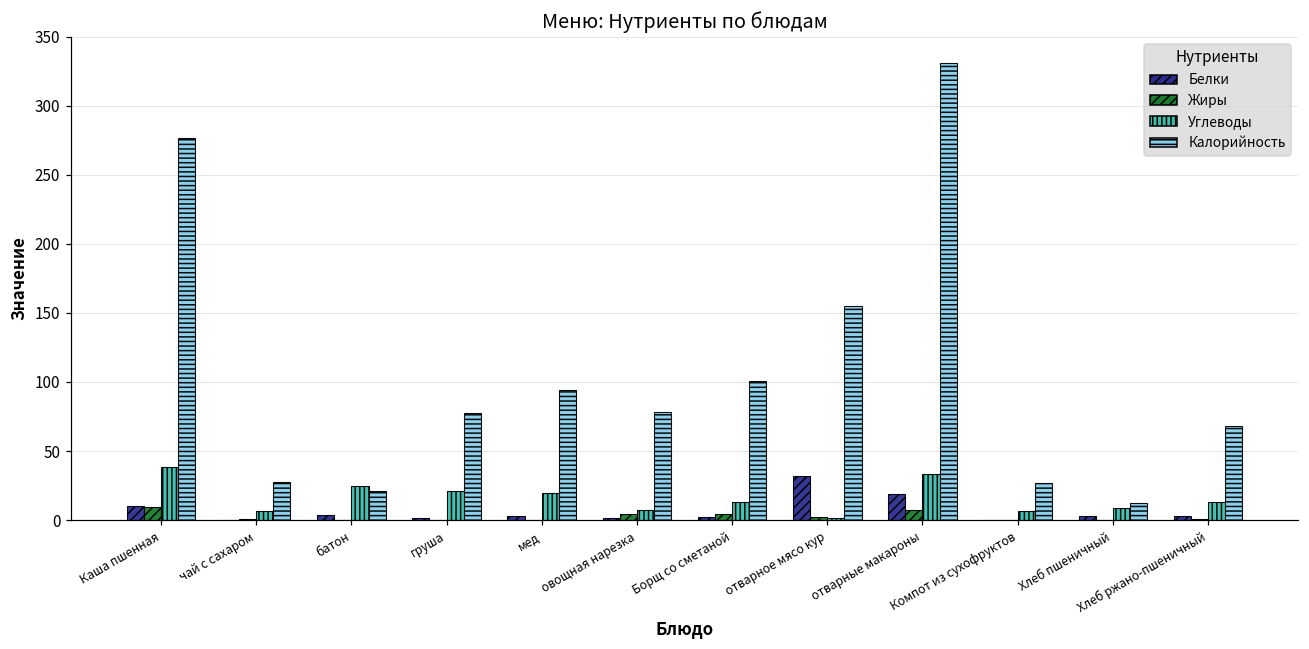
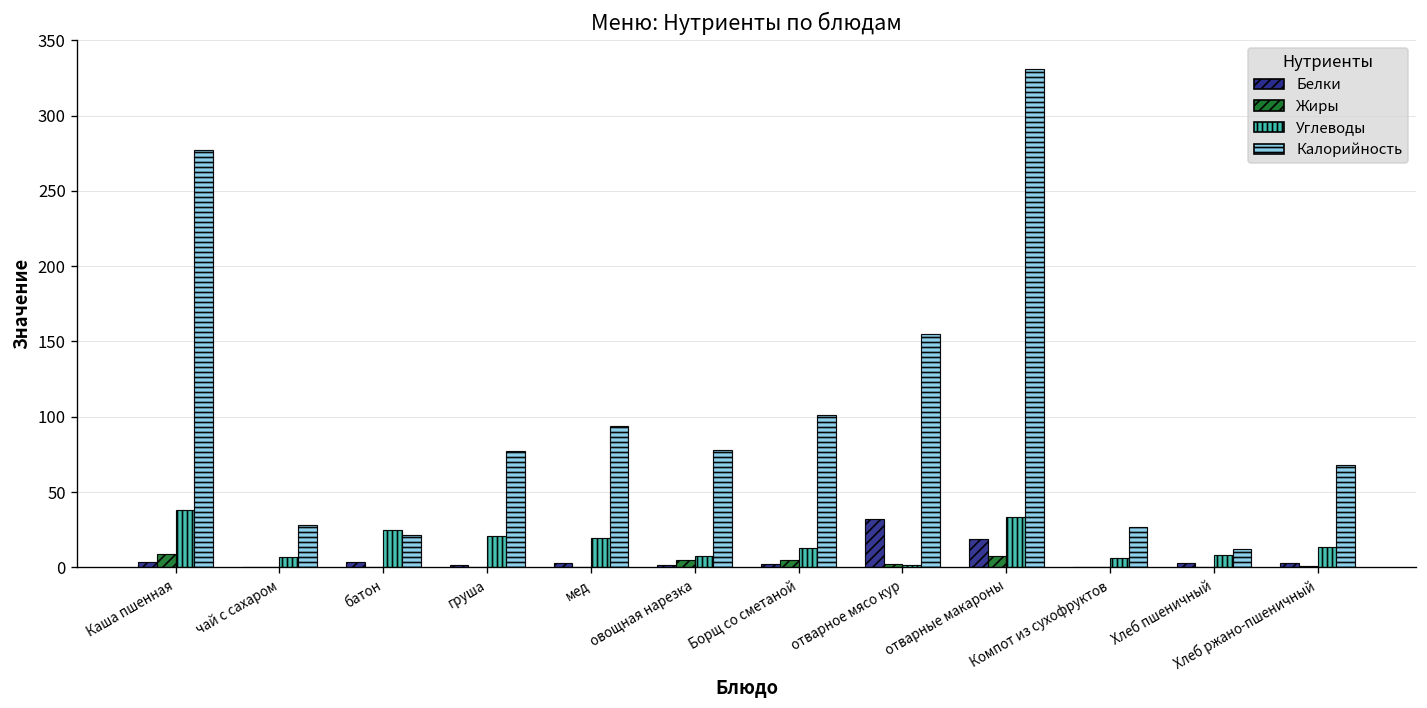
Белки, Каша пшенная: 11 -> 4
